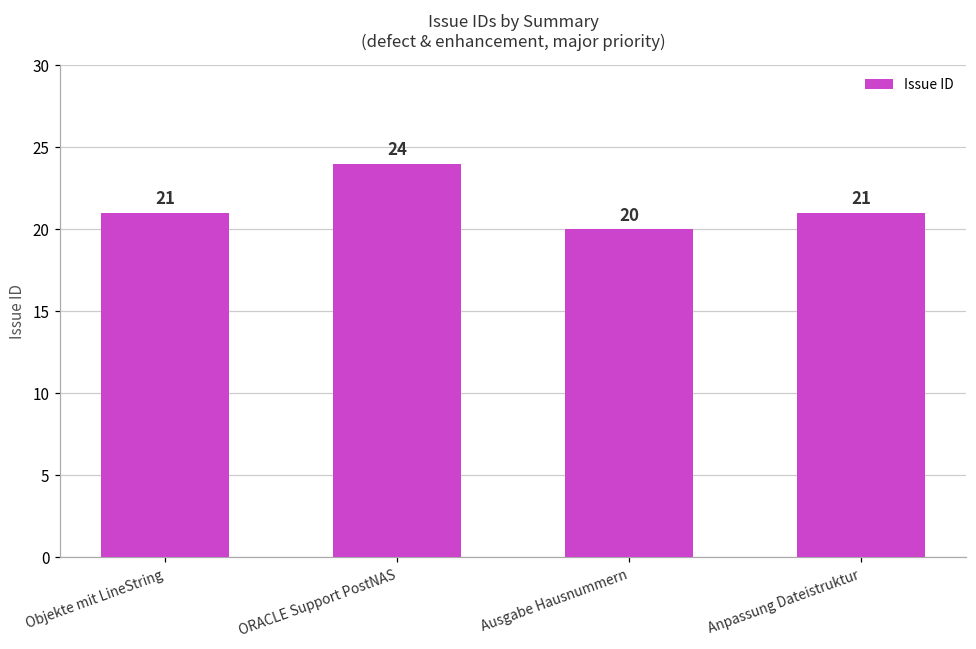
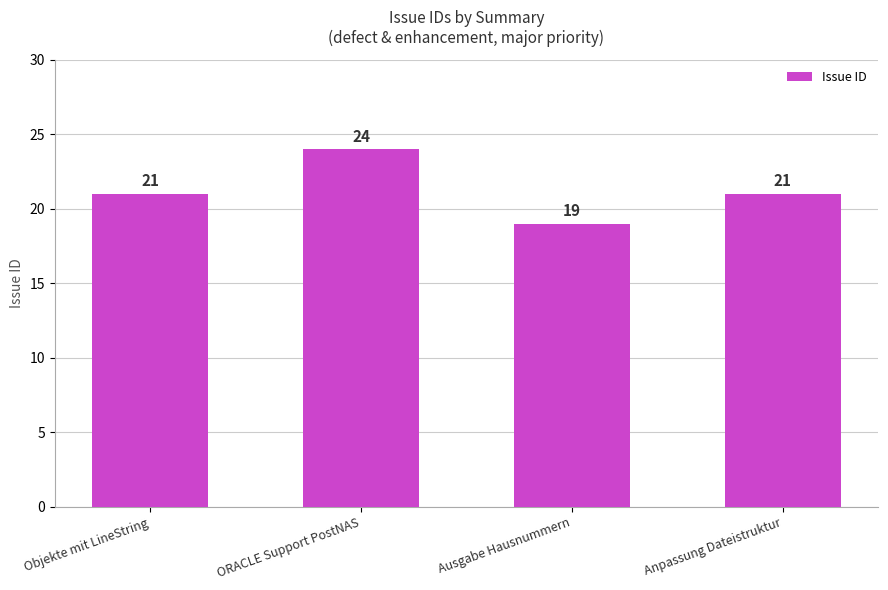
Ausgabe Hausnummern: 20 -> 19
